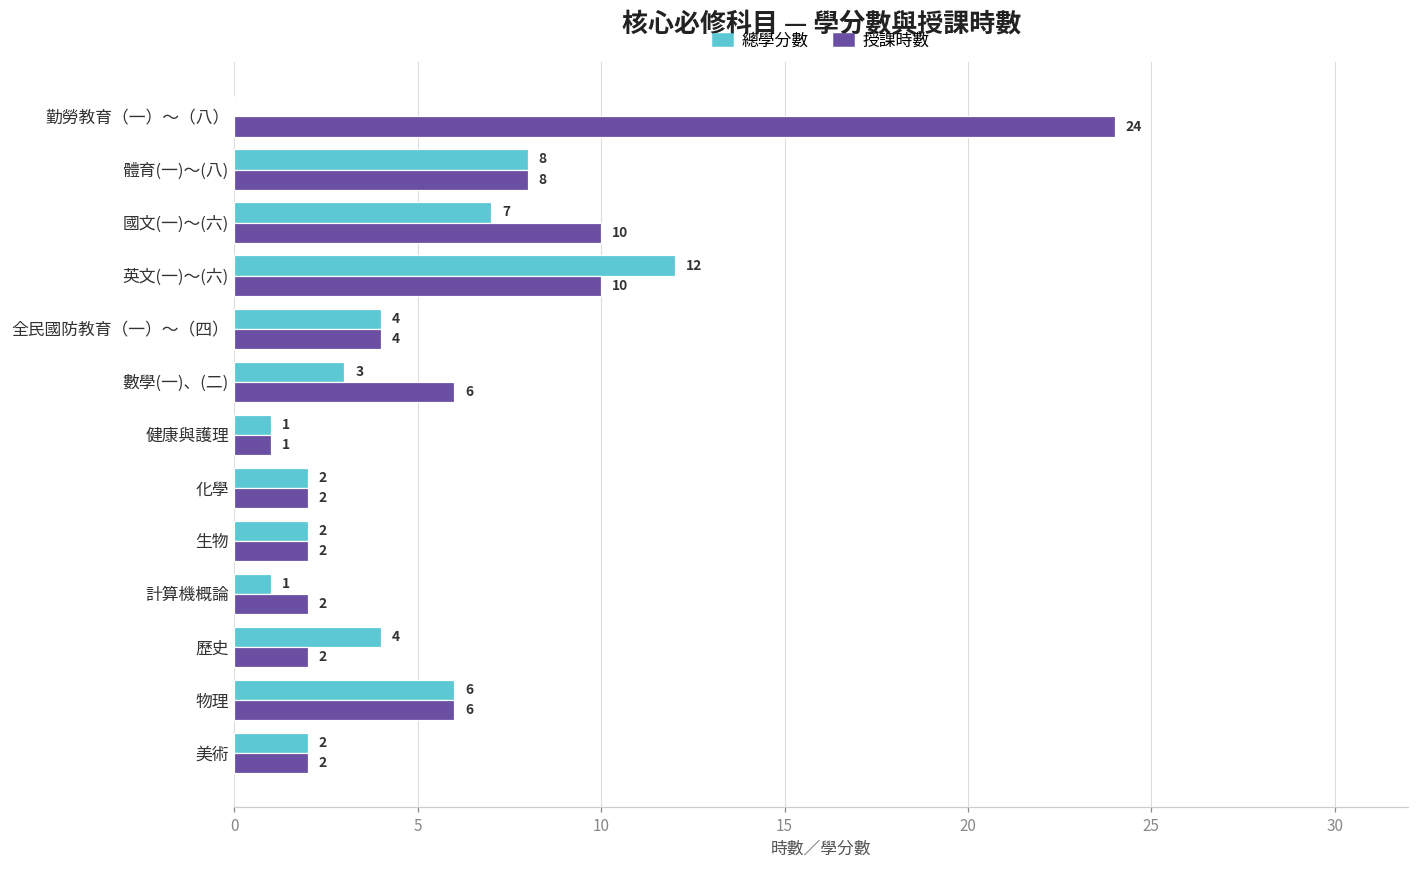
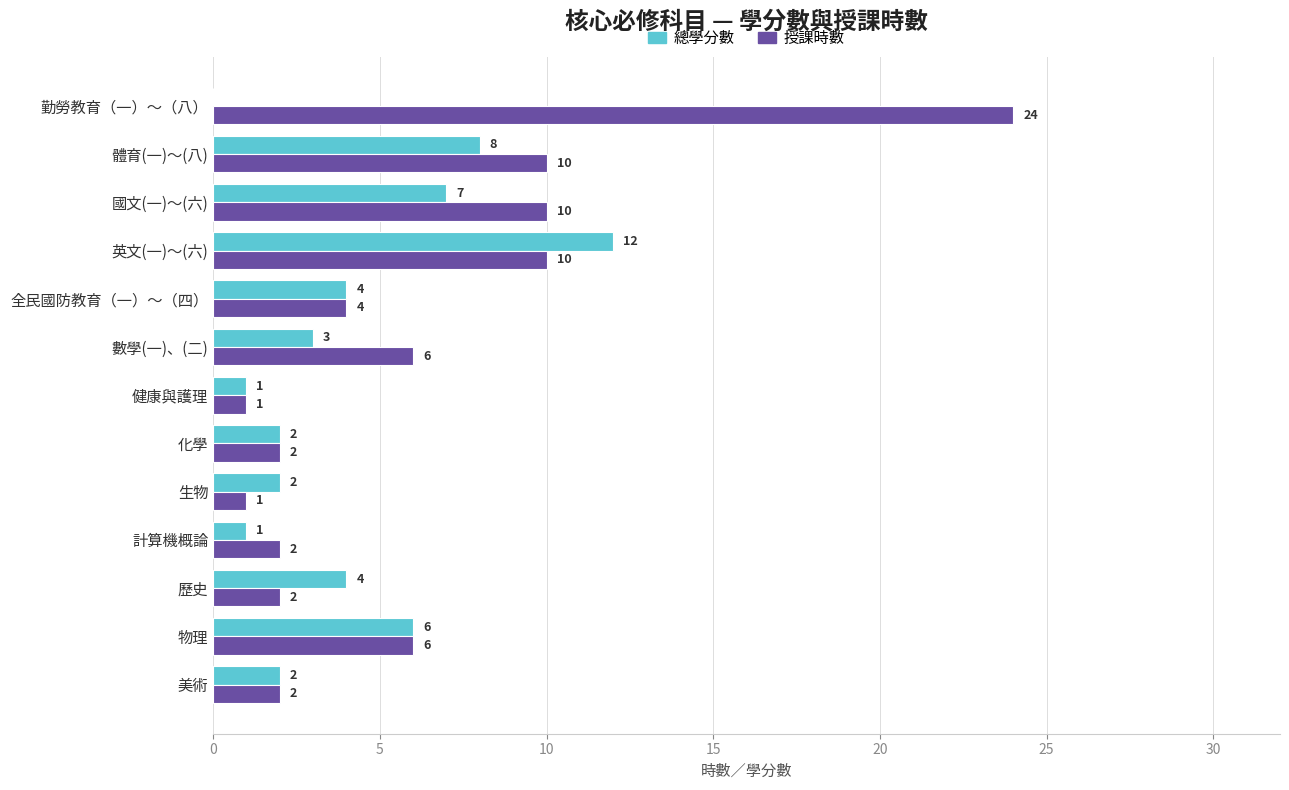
授課時數, 體育(一)～(八): 8 -> 10
授課時數, 生物: 2 -> 1
